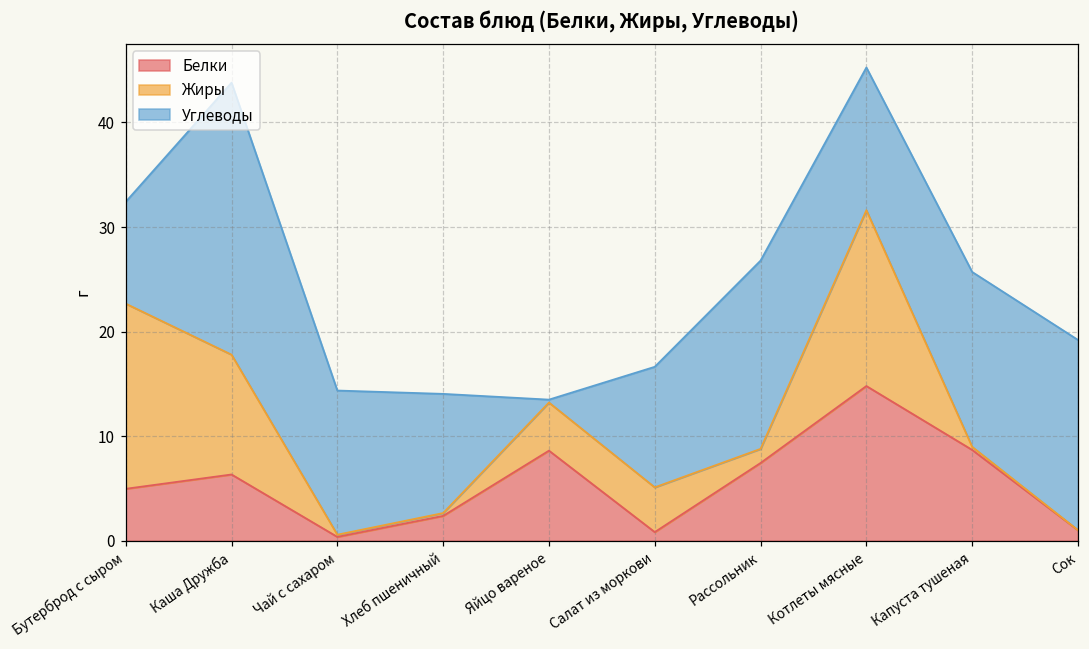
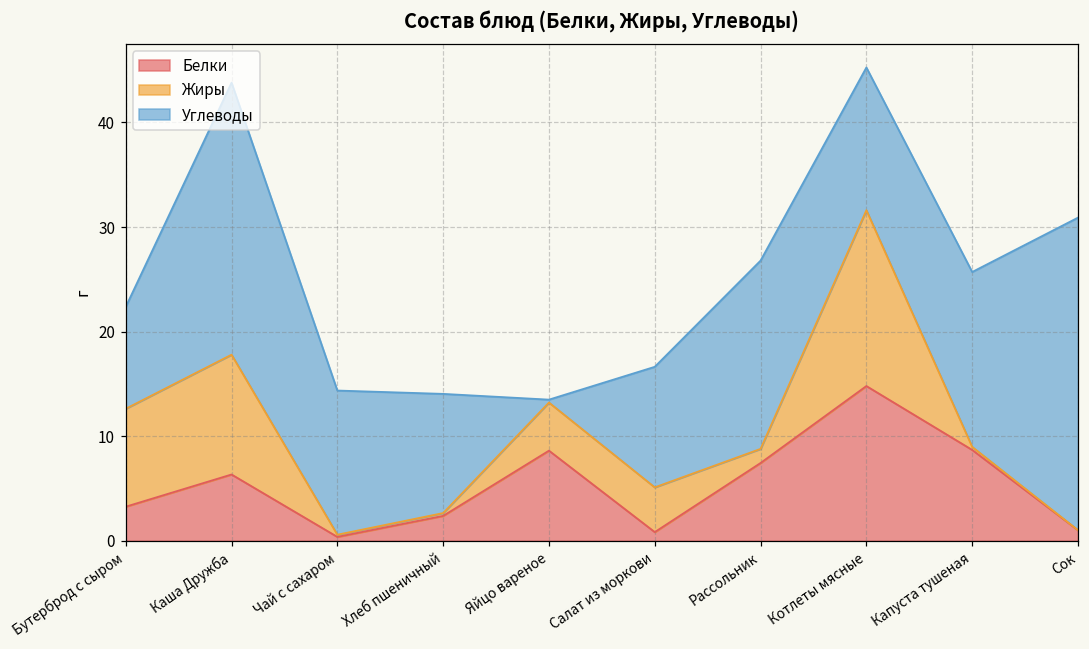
Белки, Бутерброд с сыром: 5 -> 3
Жиры, Бутерброд с сыром: 18 -> 9
Углеводы, Сок: 18 -> 30
